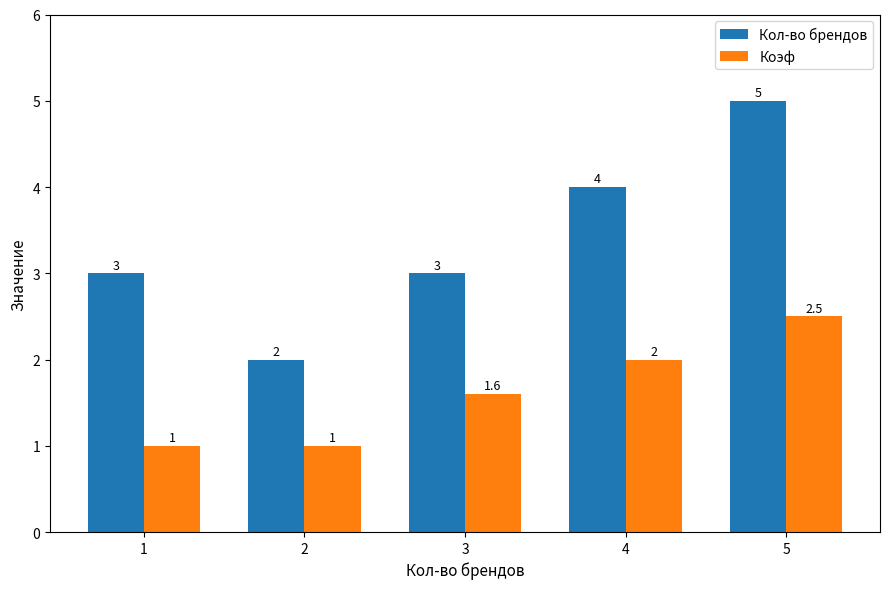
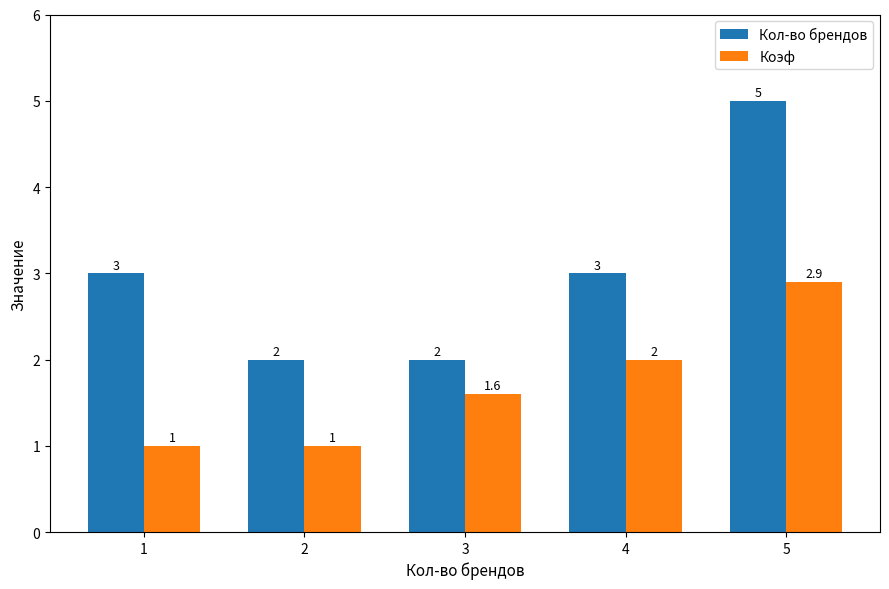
Кол-во брендов, 3: 3 -> 2
Кол-во брендов, 4: 4 -> 3
Коэф, 5: 2.5 -> 2.9
